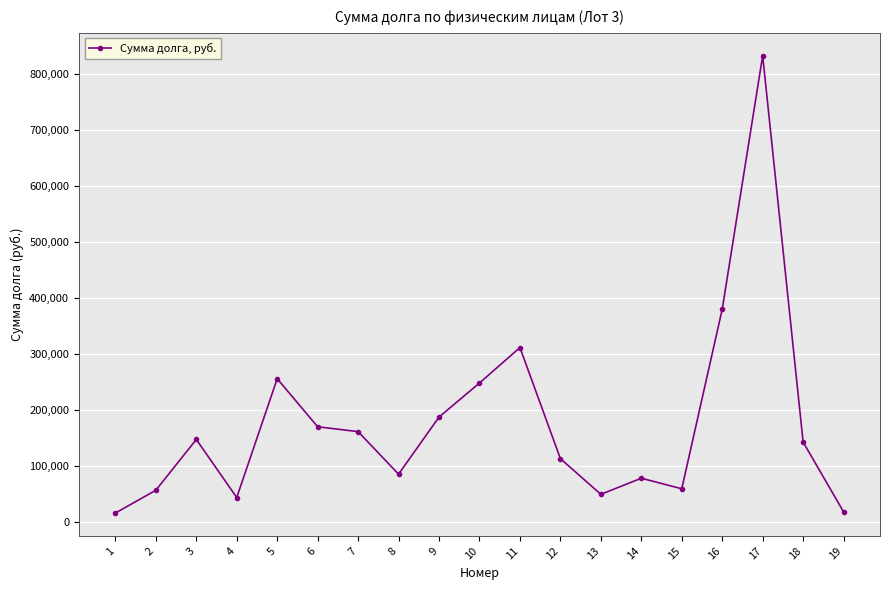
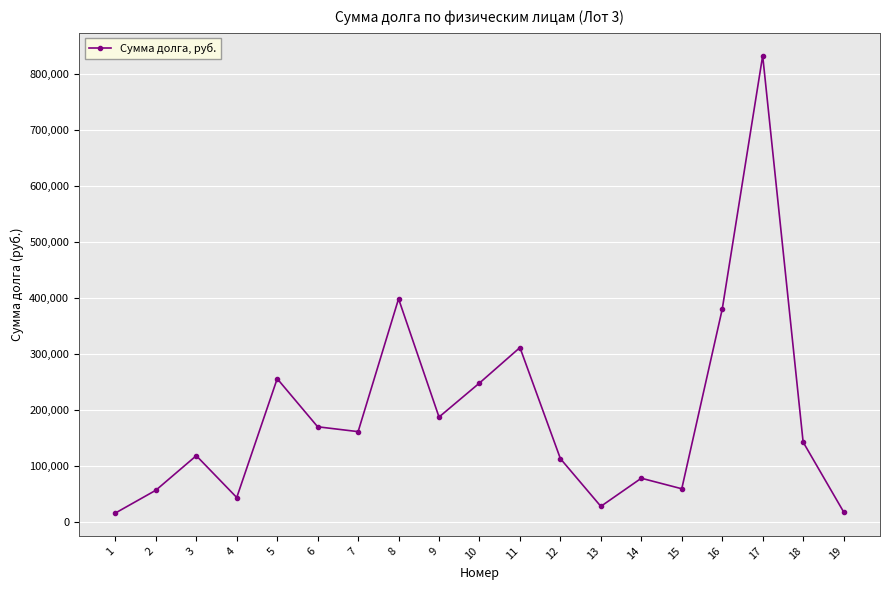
3: 150,000 -> 120,000
8: 90,000 -> 400,000
13: 50,000 -> 30,000
